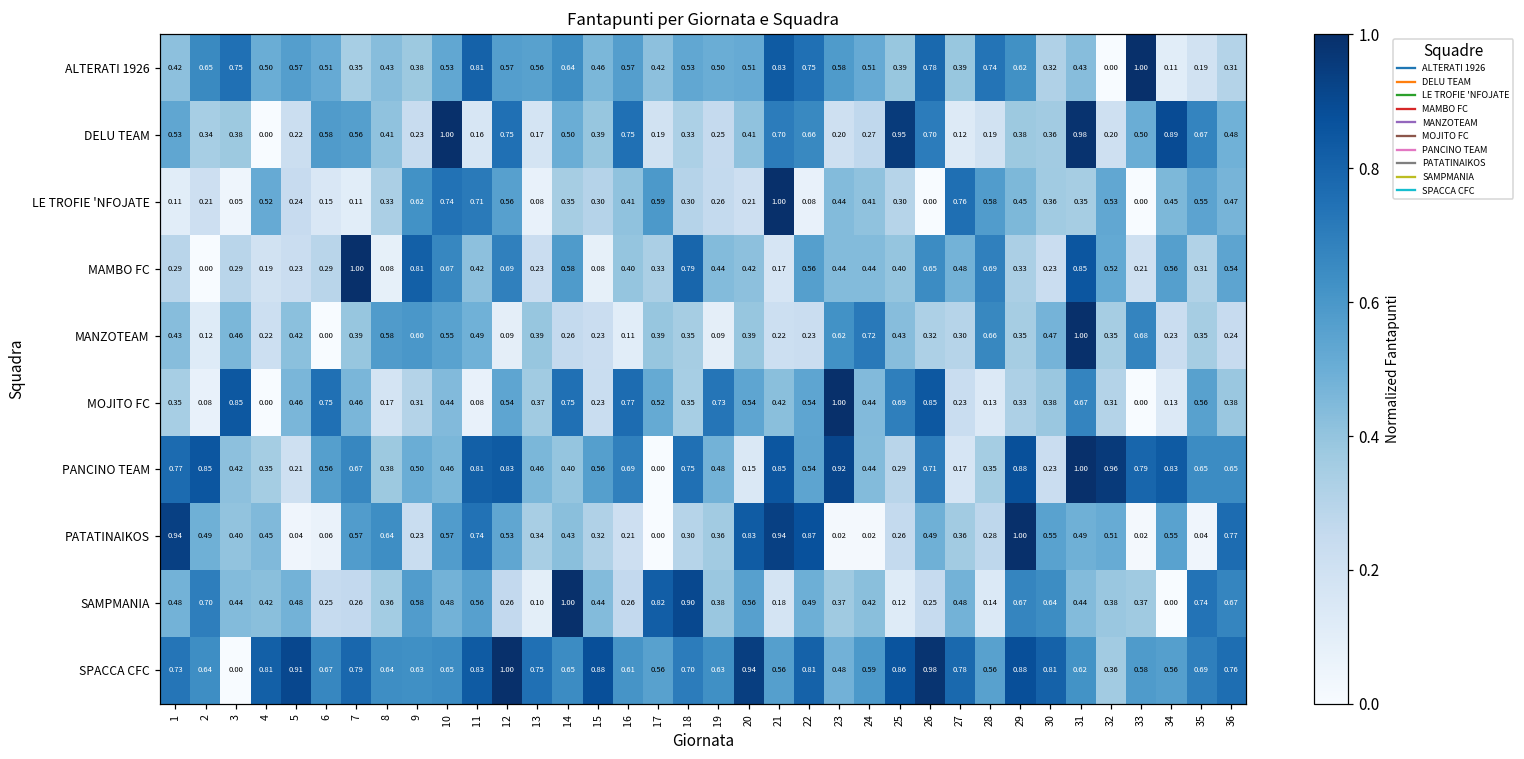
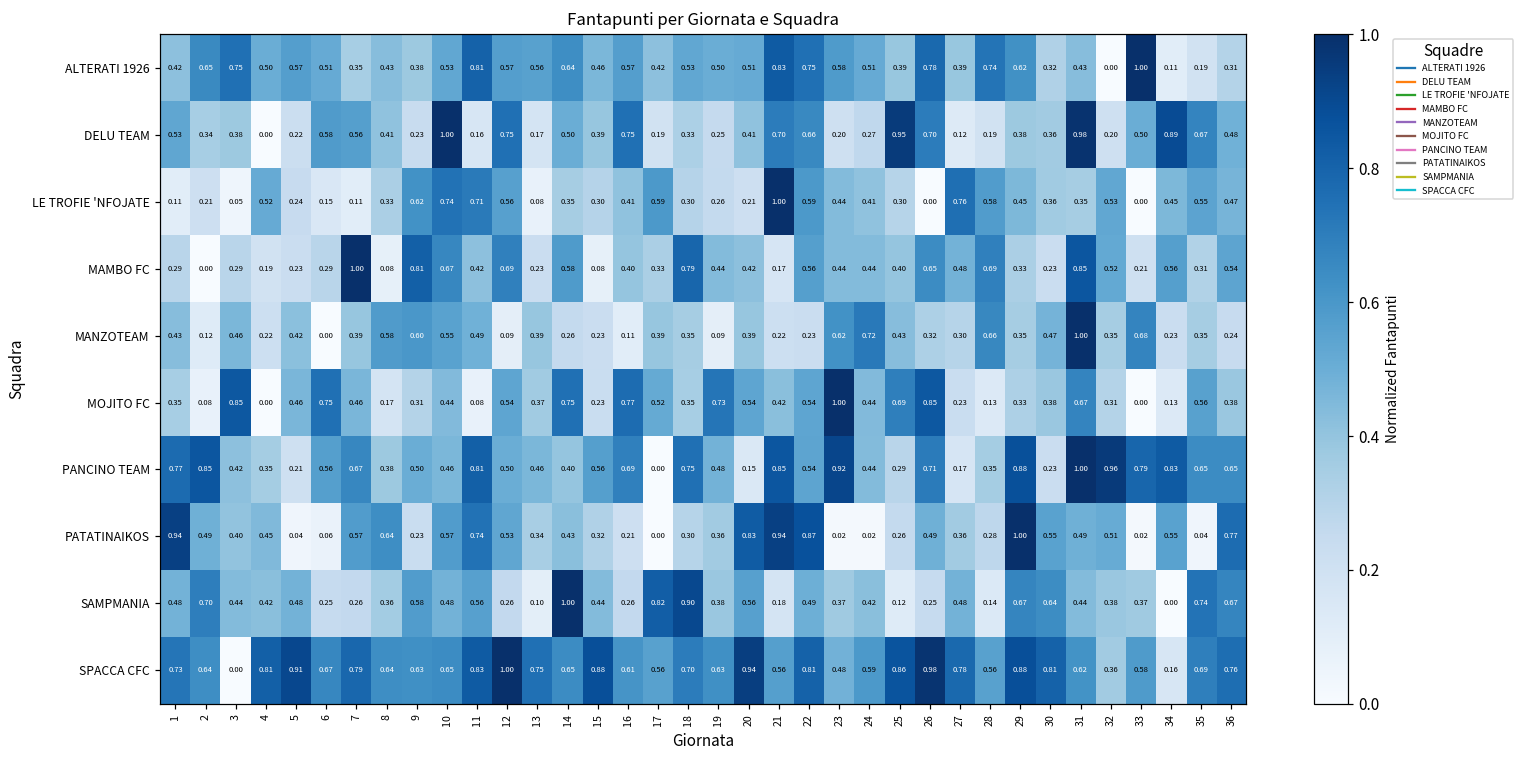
LE TROFIE 'NFOJATE, 22: 0.08 -> 0.59
PANCINO TEAM, 12: 0.83 -> 0.50
SPACCA CFC, 34: 0.56 -> 0.16
